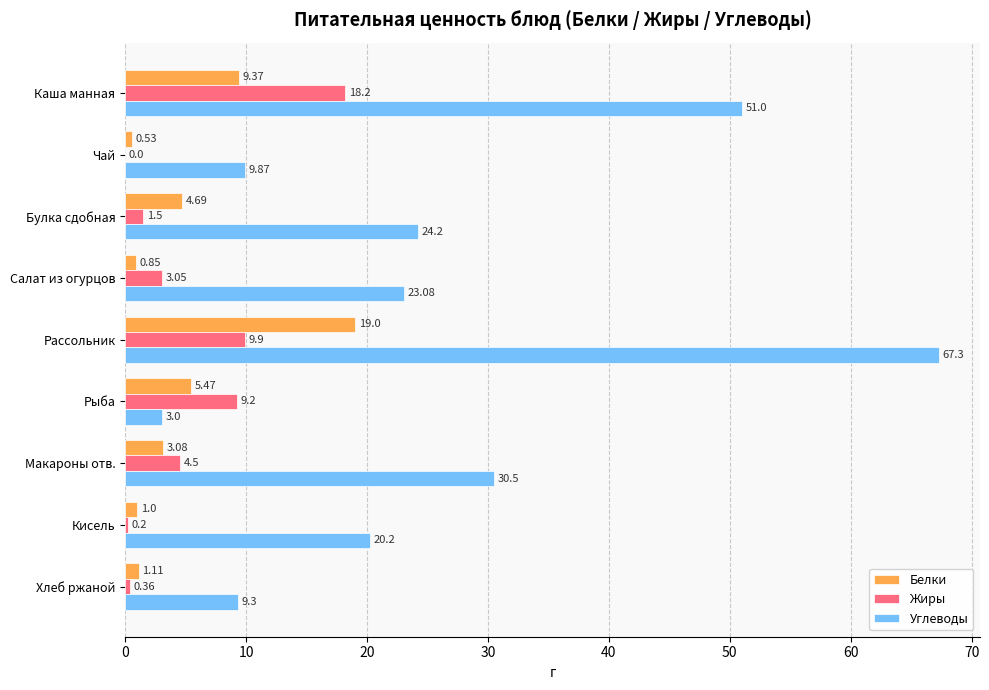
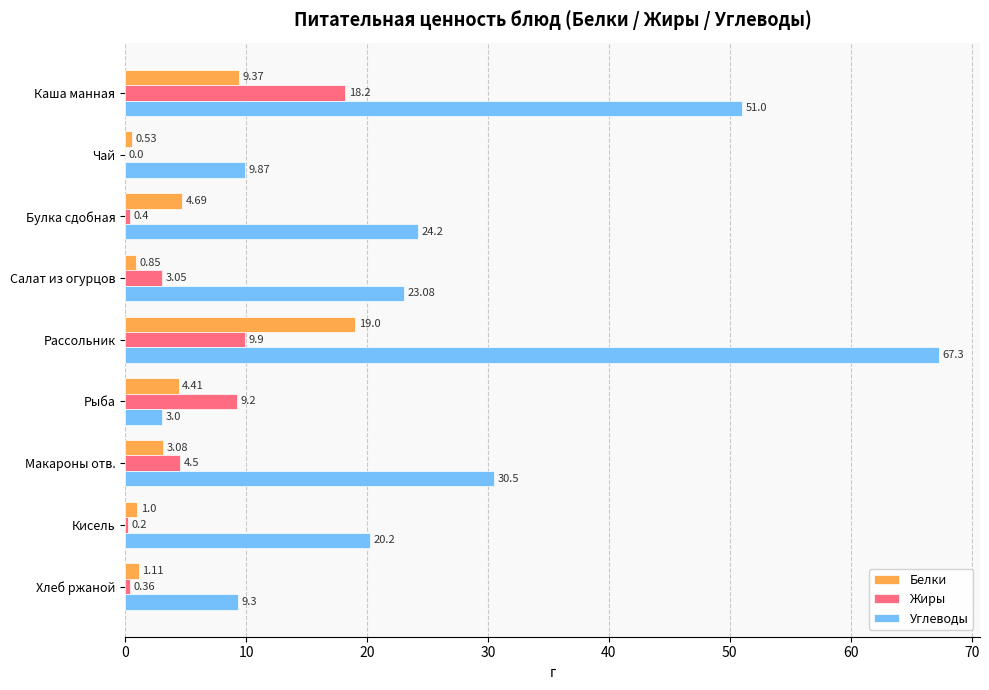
Жиры, Булка сдобная: 1.5 -> 0.4
Белки, Рыба: 5.47 -> 4.41
